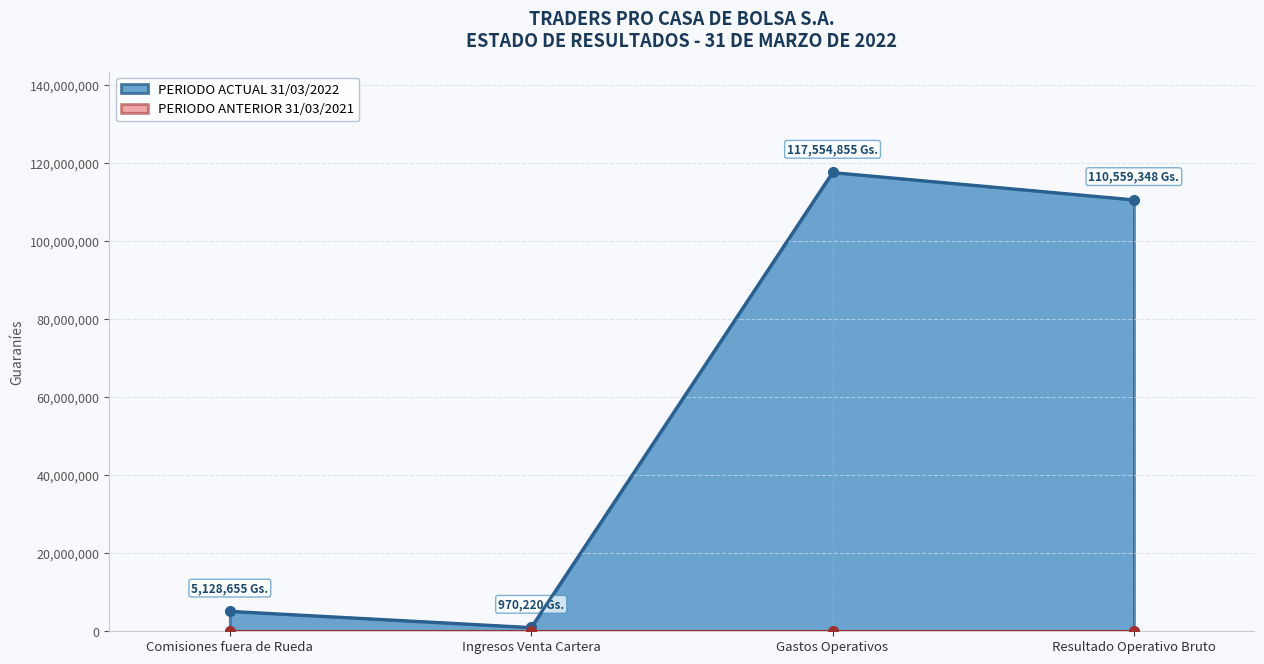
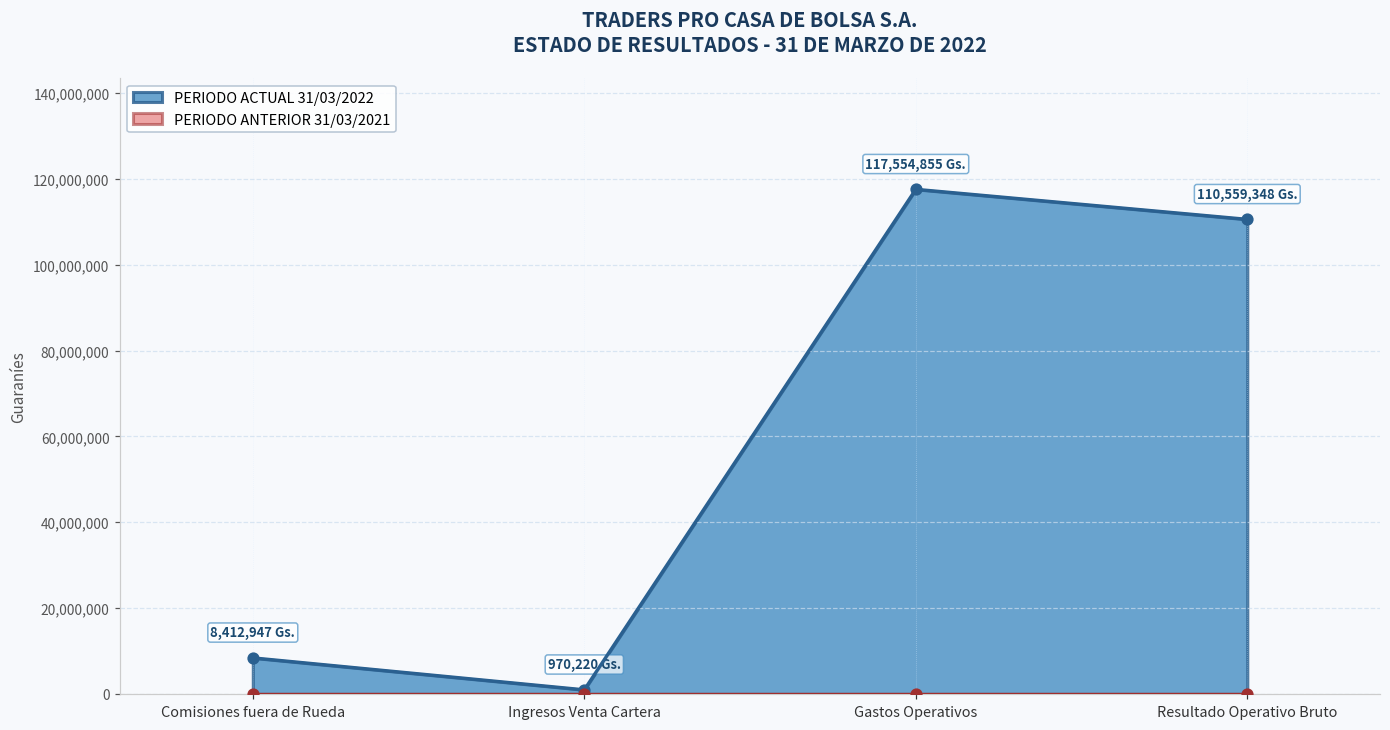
PERIODO ACTUAL 31/03/2022, Comisiones fuera de Rueda: 5,128,655 -> 8,412,947
